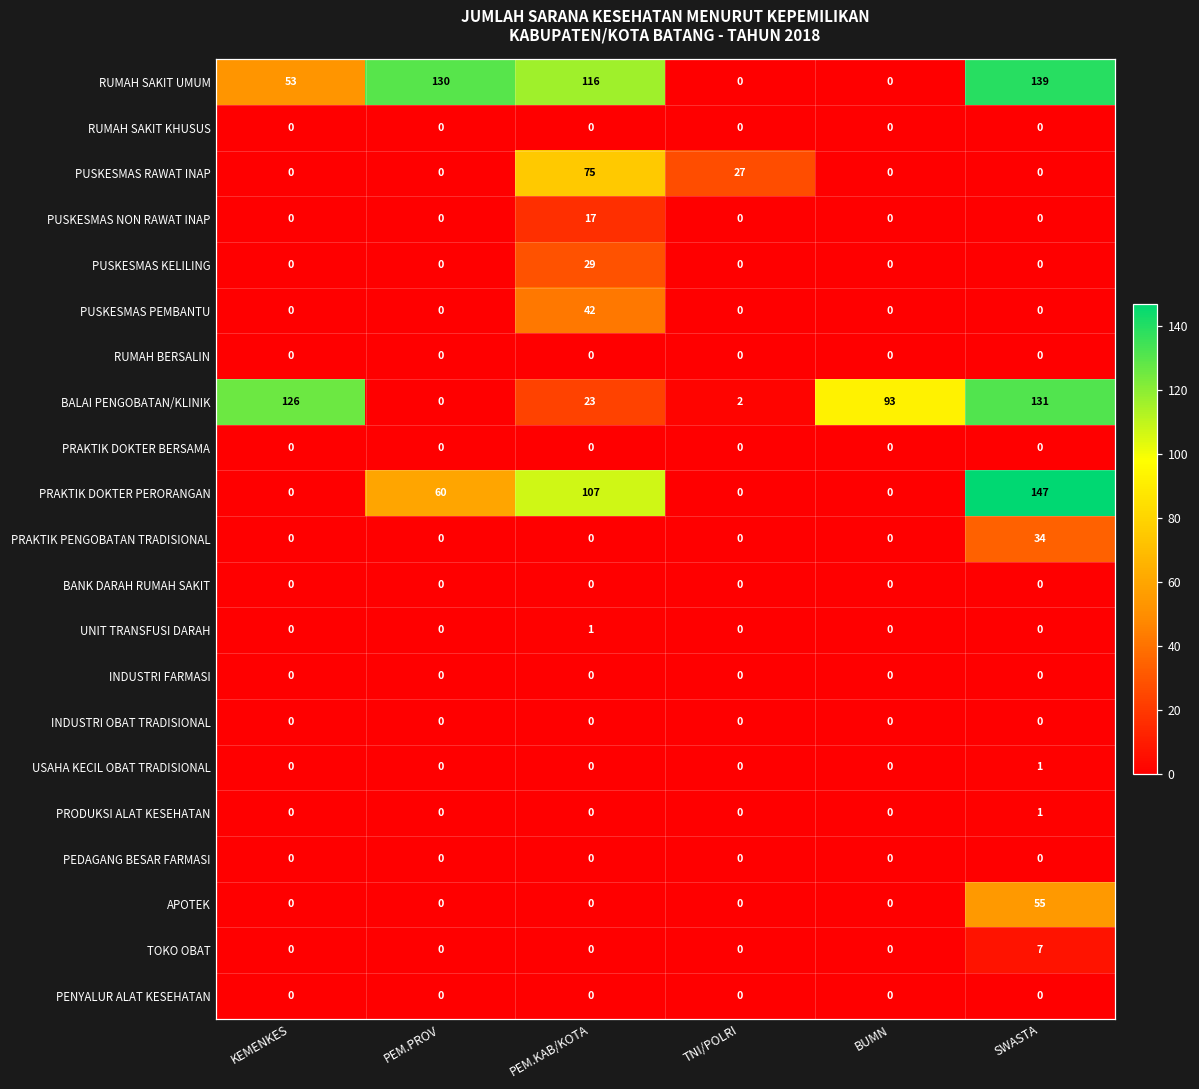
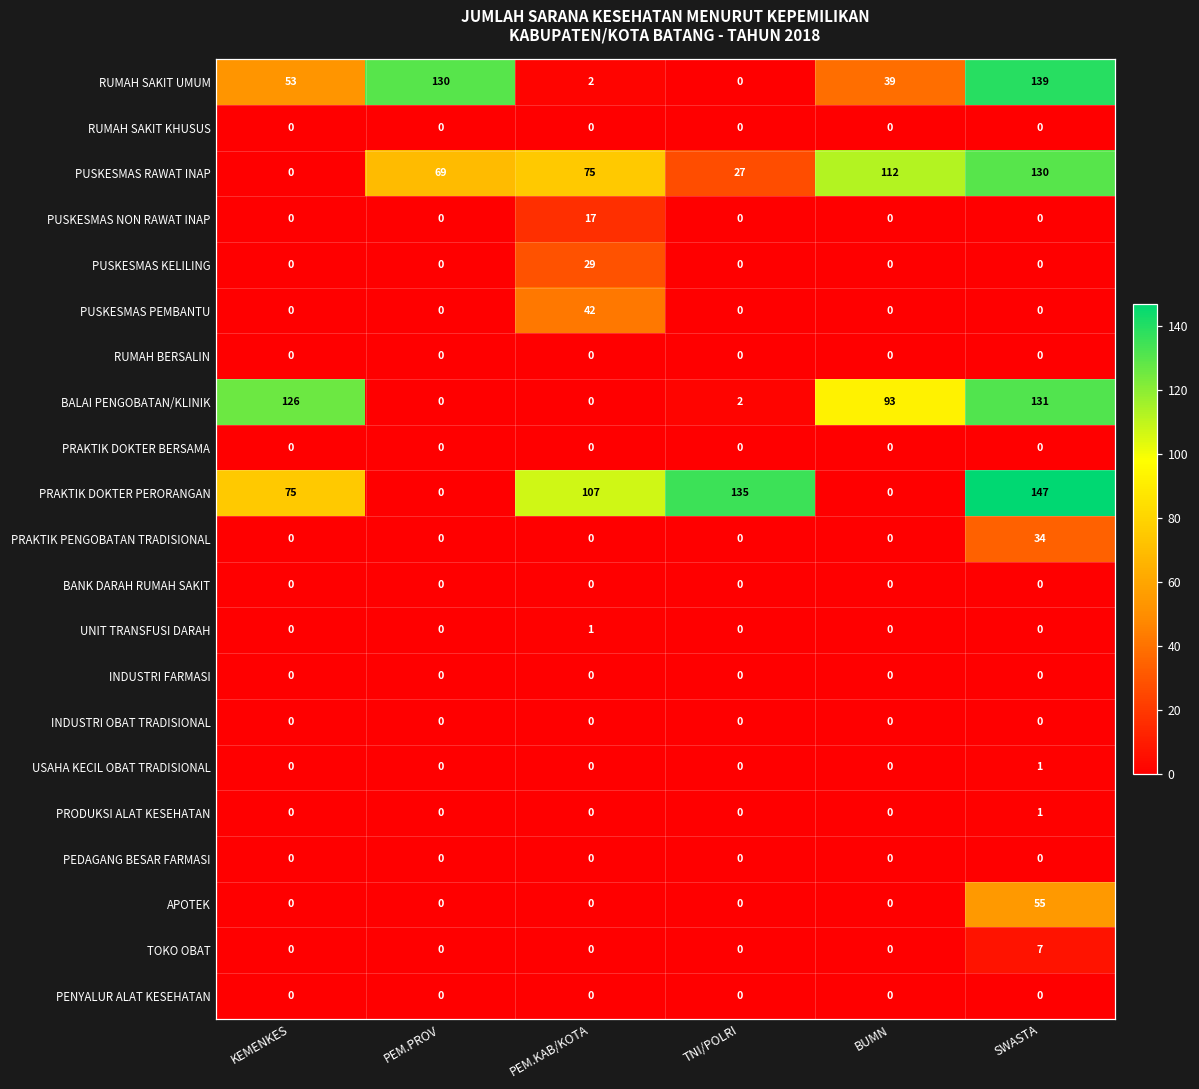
RUMAH SAKIT UMUM, PEM.KAB/KOTA: 116 -> 2
RUMAH SAKIT UMUM, BUMN: 0 -> 39
PUSKESMAS RAWAT INAP, PEM.PROV: 0 -> 69
PUSKESMAS RAWAT INAP, BUMN: 0 -> 112
PUSKESMAS RAWAT INAP, SWASTA: 0 -> 130
BALAI PENGOBATAN/KLINIK, PEM.KAB/KOTA: 23 -> 0
PRAKTIK DOKTER PERORANGAN, KEMENKES: 0 -> 75
PRAKTIK DOKTER PERORANGAN, PEM.PROV: 60 -> 0
PRAKTIK DOKTER PERORANGAN, TNI/POLRI: 0 -> 135
